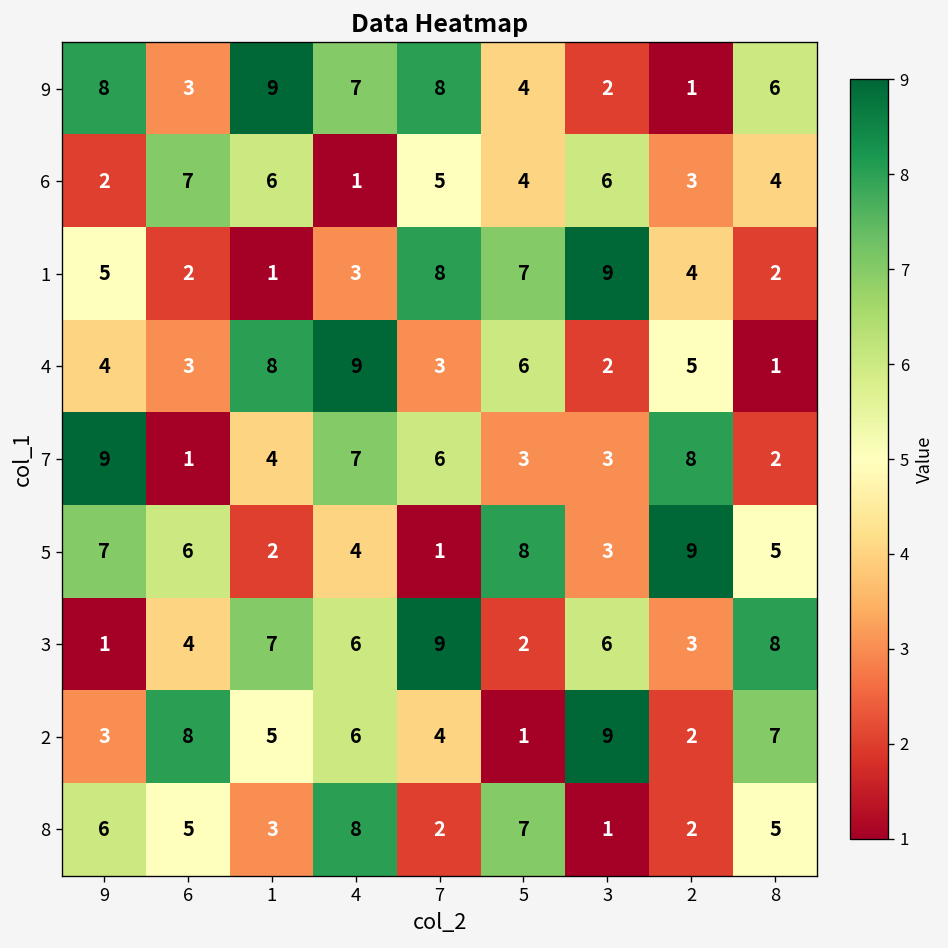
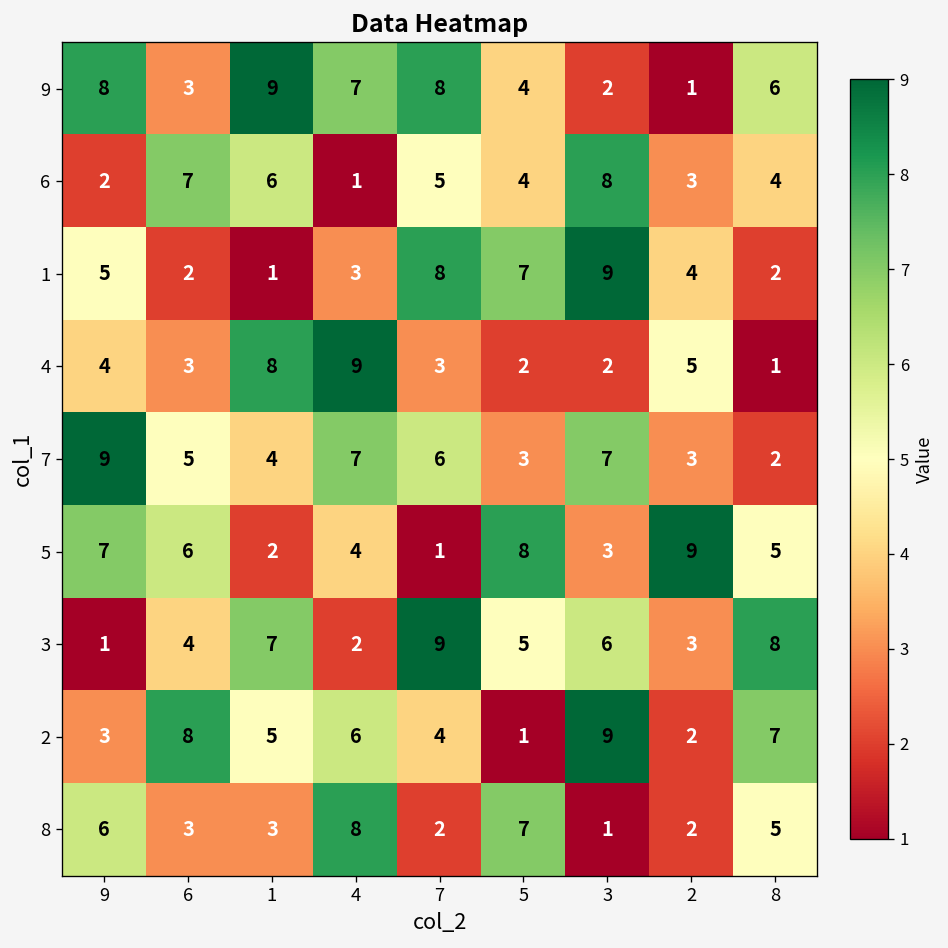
6, 3: 6 -> 8
4, 5: 6 -> 2
7, 6: 1 -> 5
7, 3: 3 -> 7
7, 2: 8 -> 3
3, 4: 6 -> 2
3, 5: 2 -> 5
8, 6: 5 -> 3
